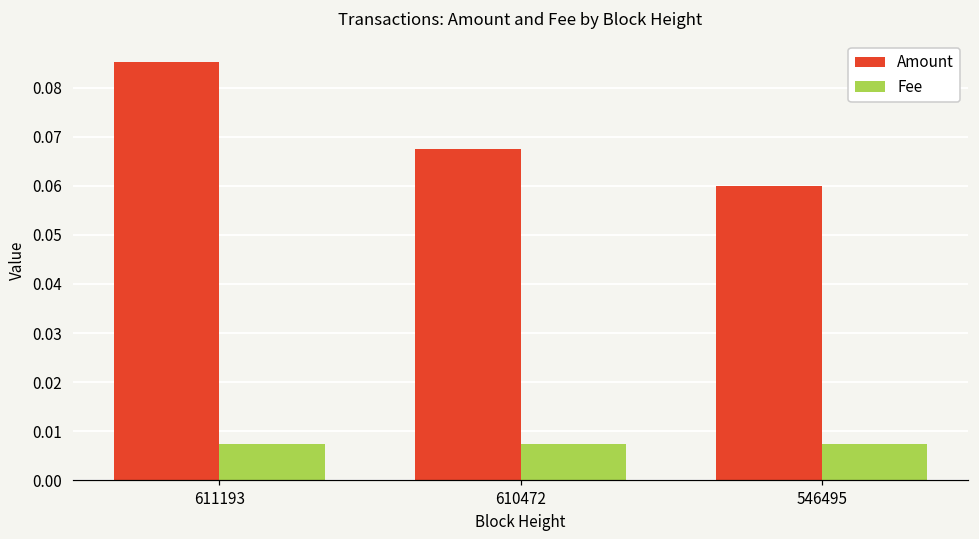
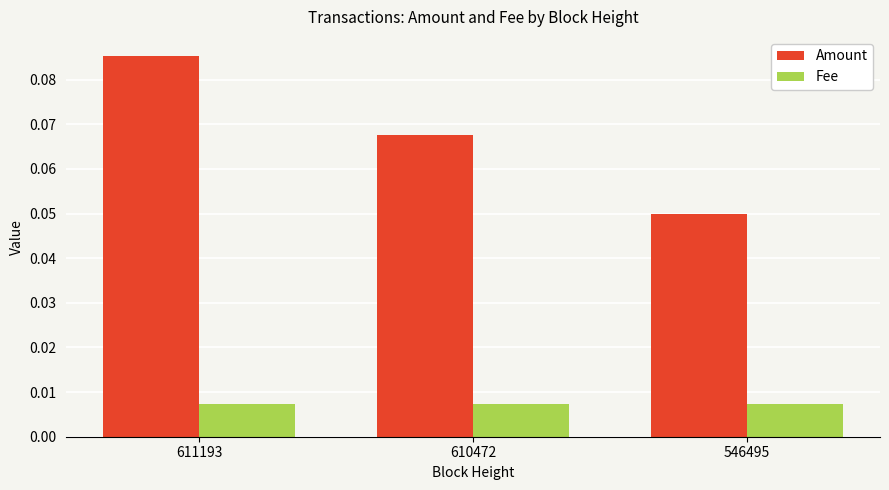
Amount, 546495: 0.06 -> 0.05
